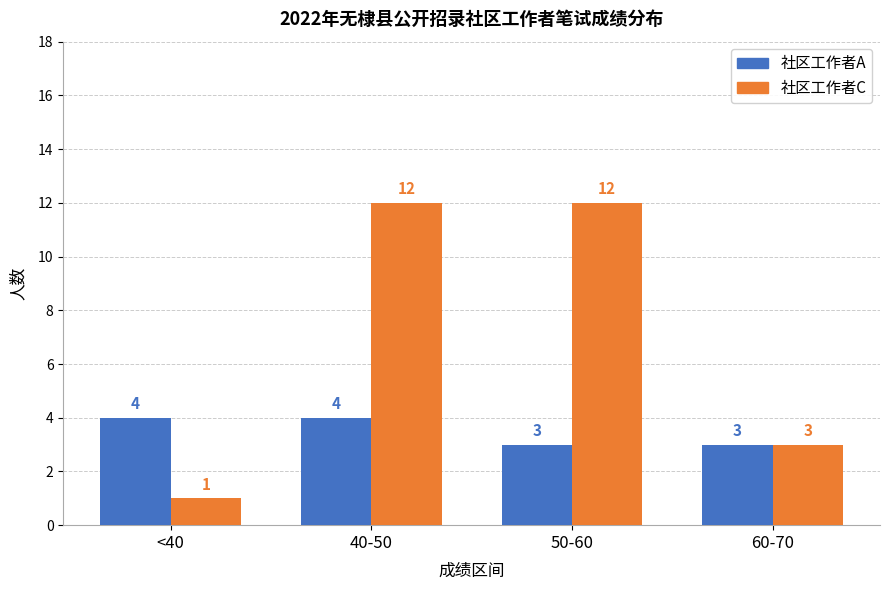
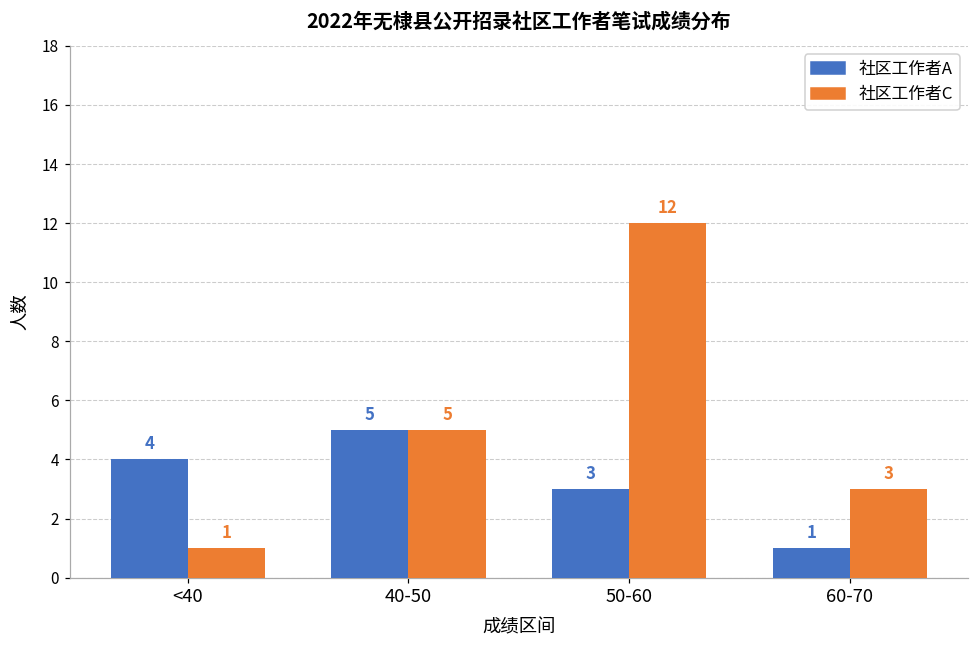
社区工作者A, 40-50: 4 -> 5
社区工作者C, 40-50: 12 -> 5
社区工作者A, 60-70: 3 -> 1
